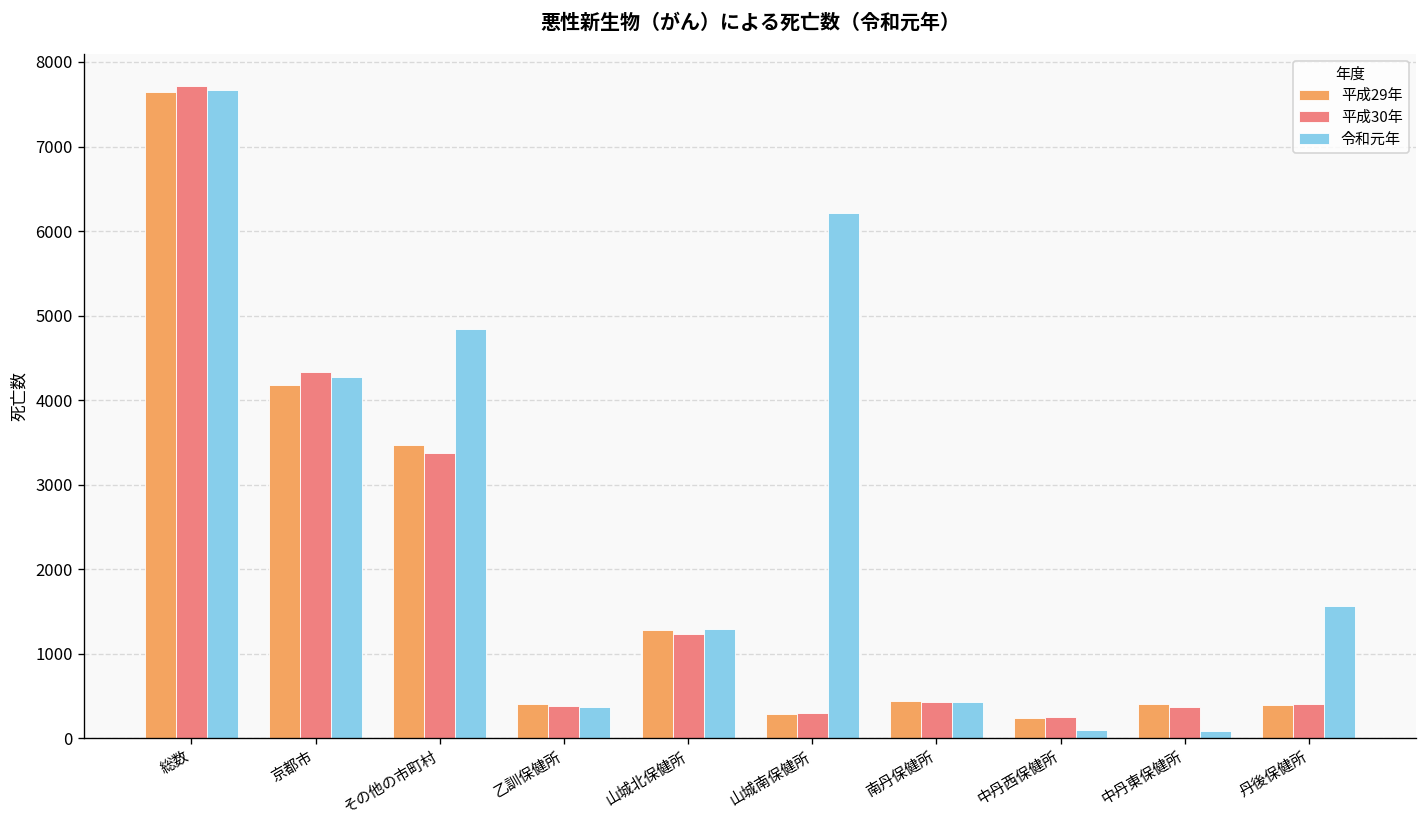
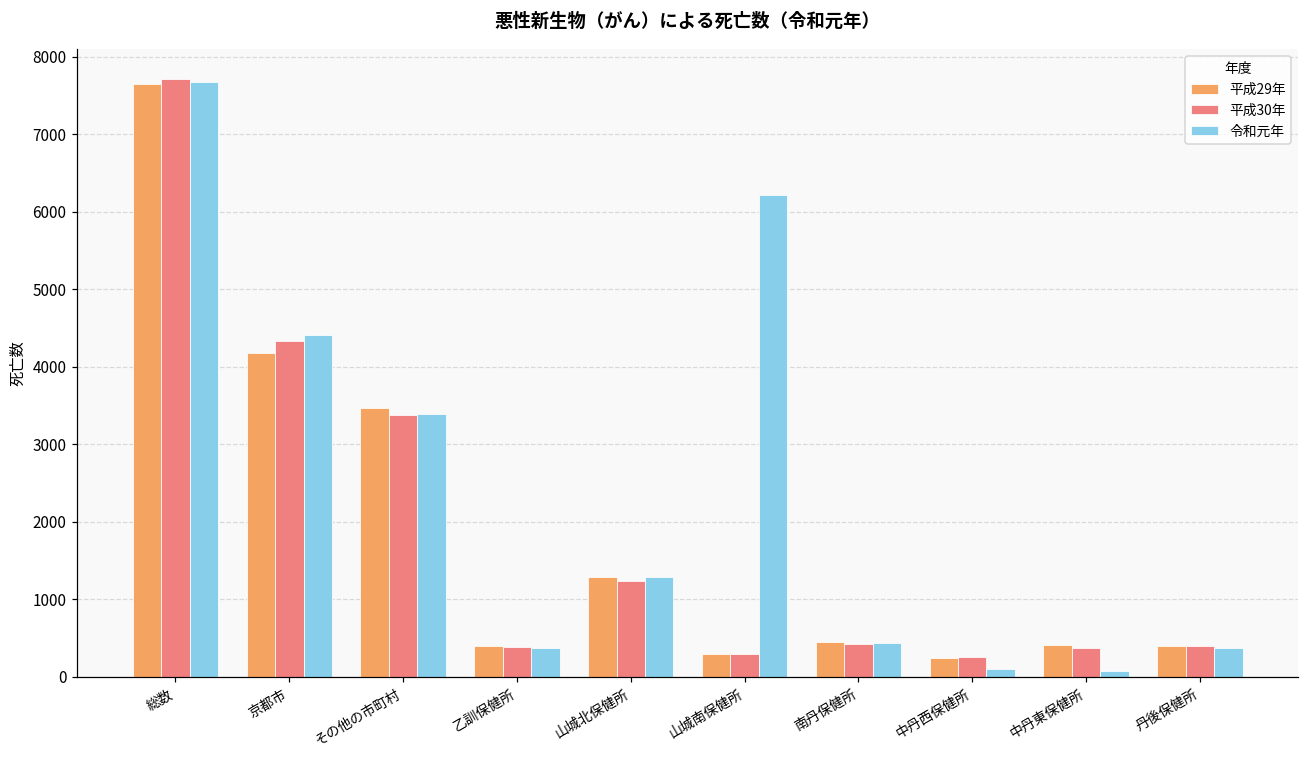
令和元年, 京都市: 4300 -> 4400
令和元年, その他の市町村: 4800 -> 3400
令和元年, 丹後保健所: 1600 -> 400
